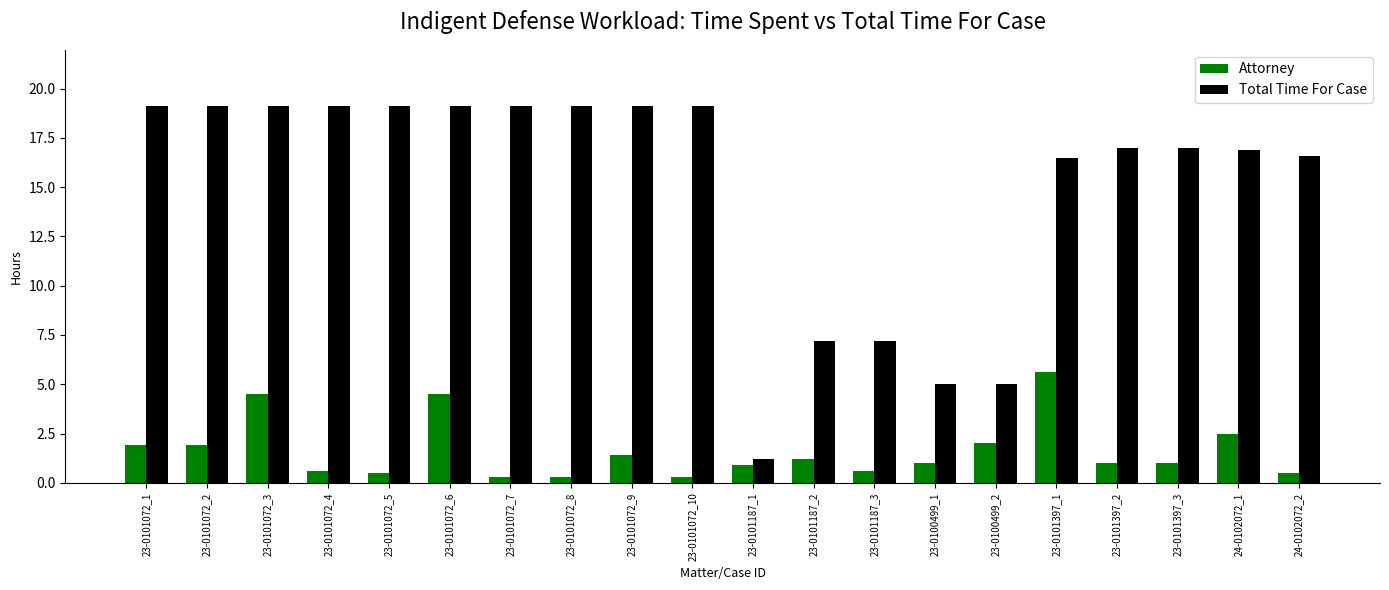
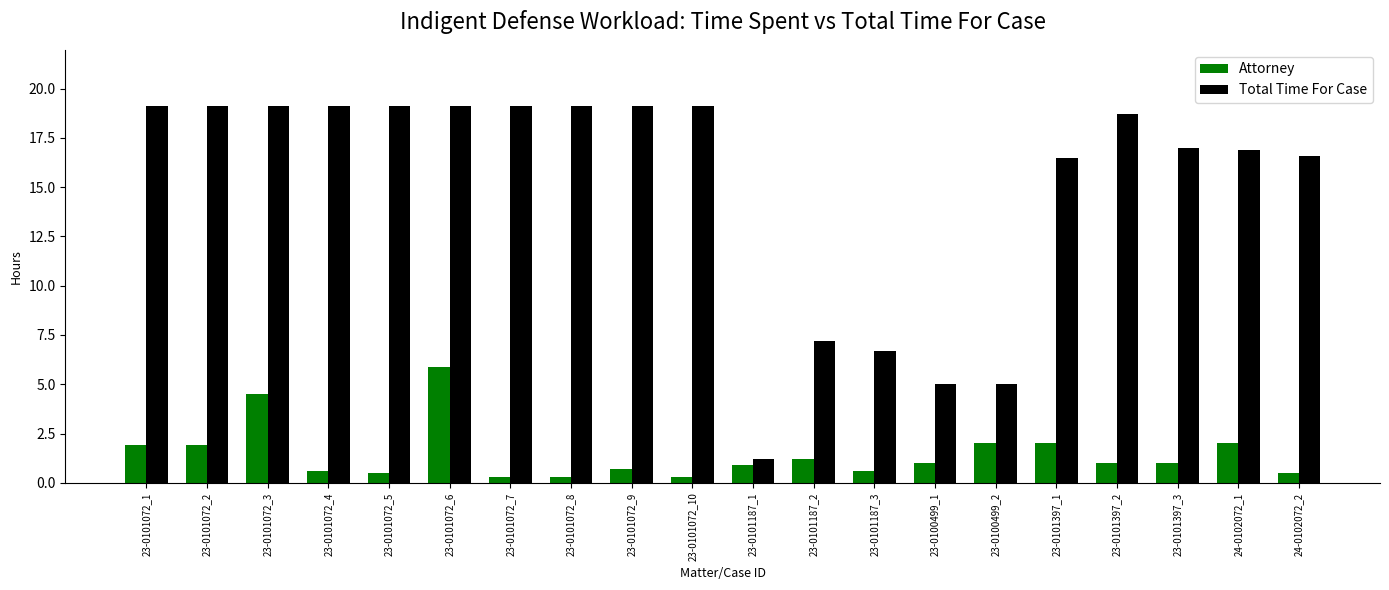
Attorney, 23-0101072_6: 4.5 -> 5.9
Attorney, 23-0101072_9: 1.4 -> 0.7
Total Time For Case, 23-0101187_3: 7.2 -> 6.7
Attorney, 23-0101397_1: 5.6 -> 2.0
Total Time For Case, 23-0101397_2: 17.0 -> 18.7
Attorney, 24-0102072_1: 2.5 -> 2.0
